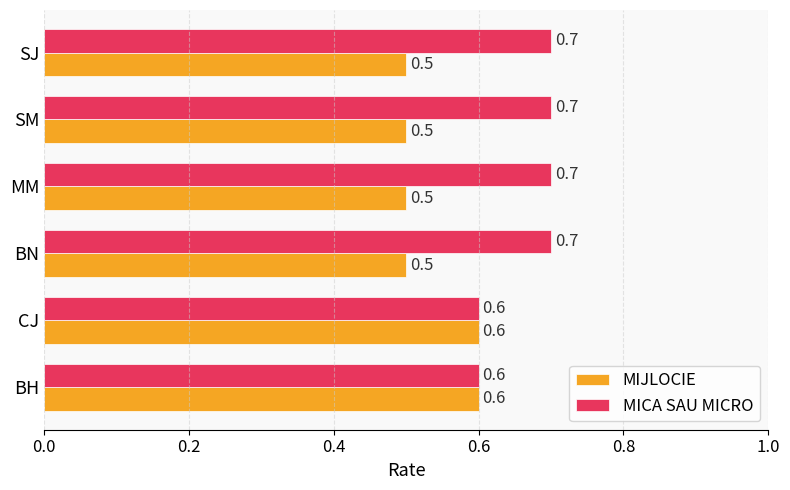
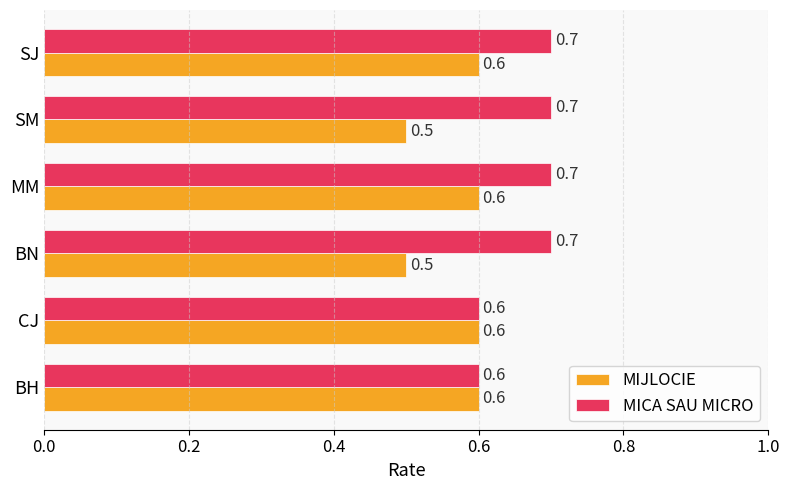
MIJLOCIE, SJ: 0.5 -> 0.6
MIJLOCIE, MM: 0.5 -> 0.6
